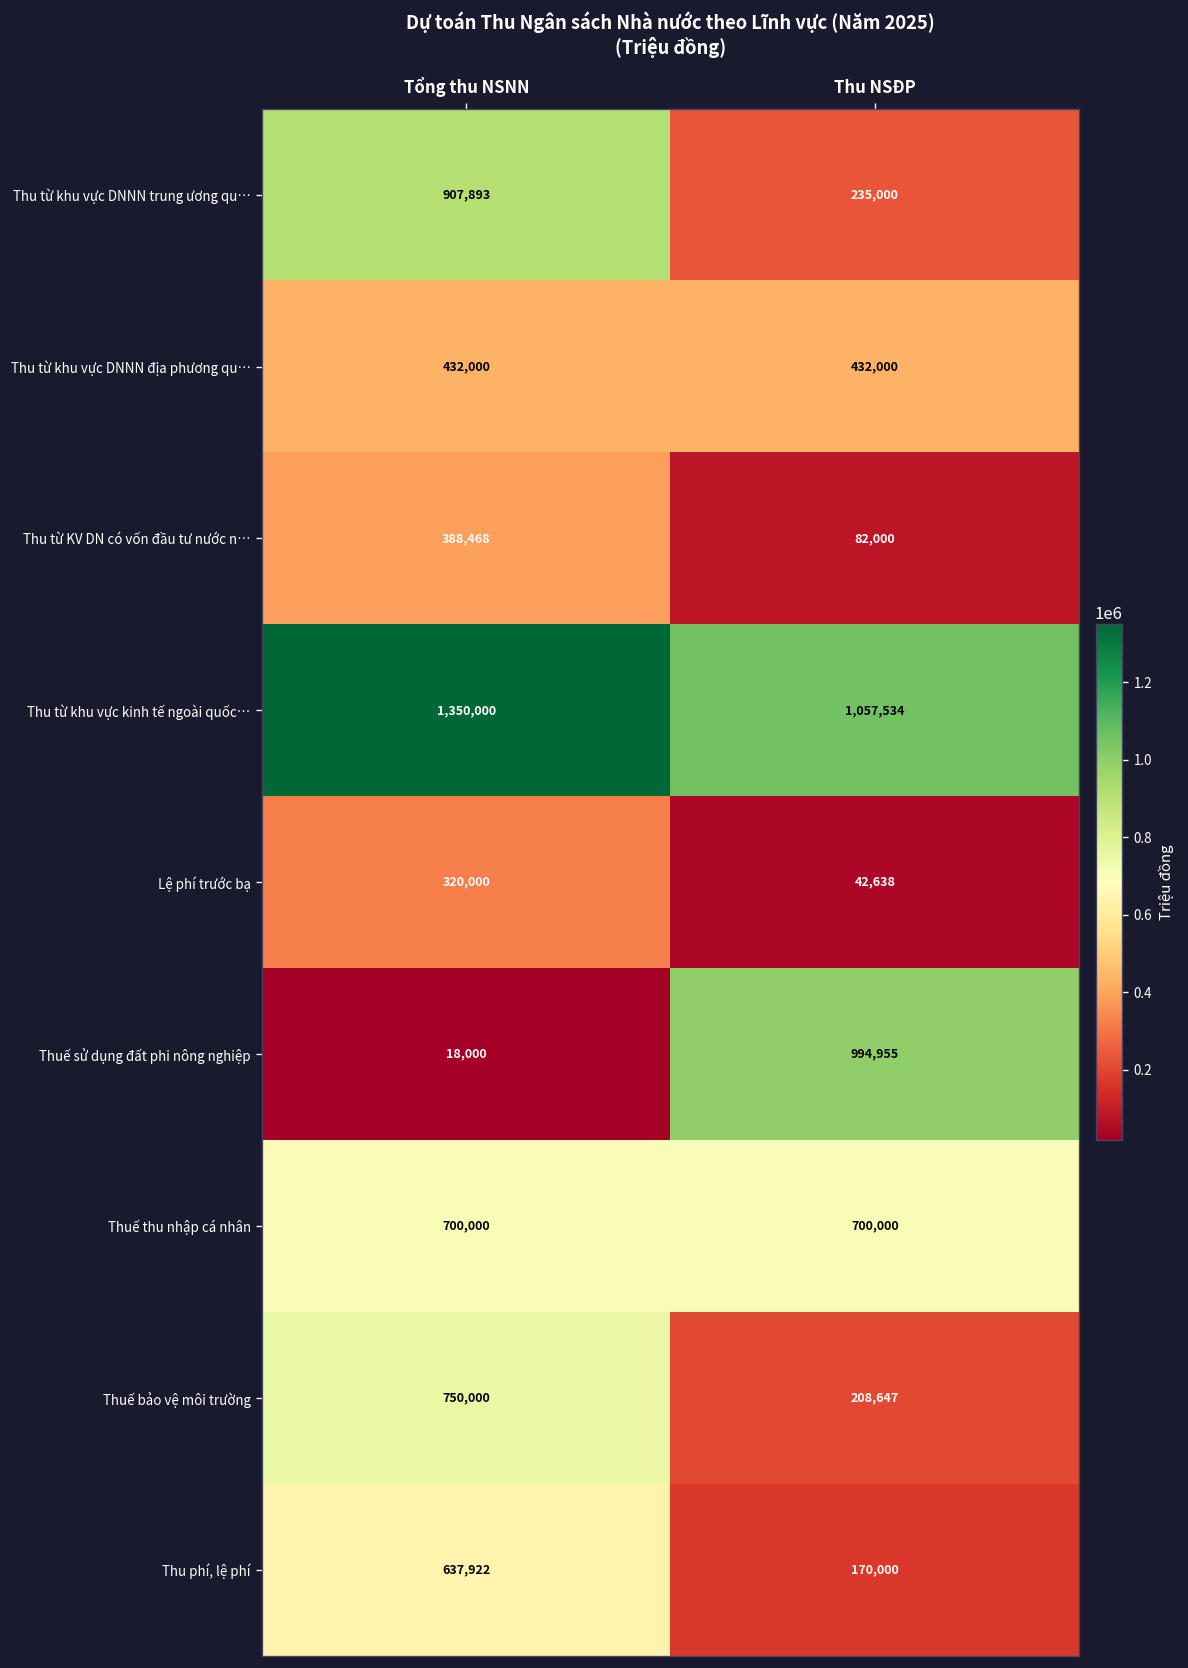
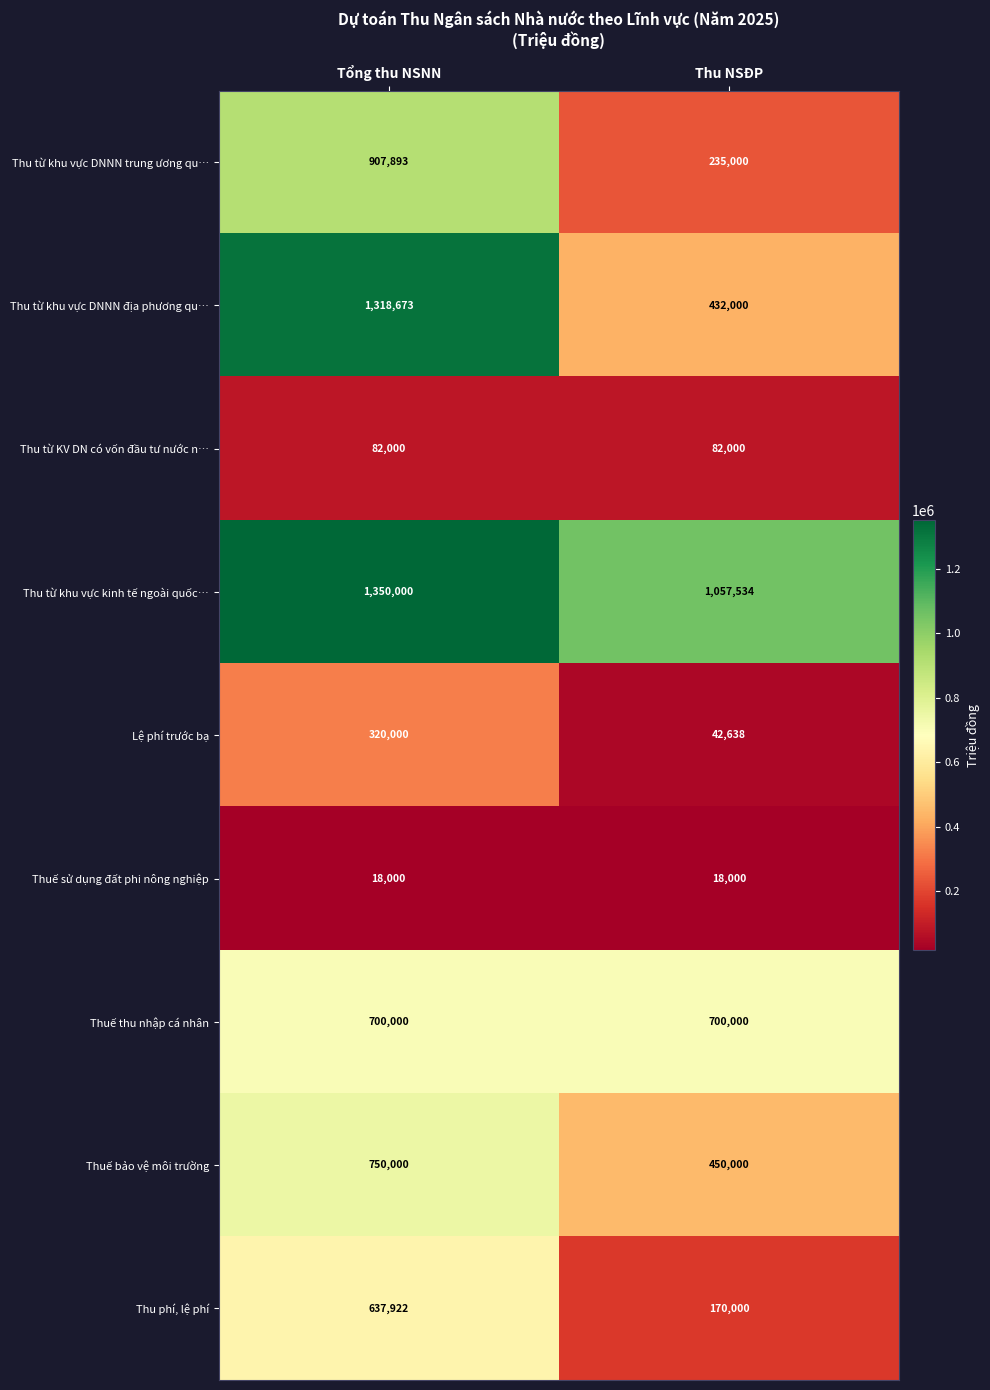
Thu từ khu vực DNNN địa phương qu…, Tổng thu NSNN: 432,000 -> 1,318,673
Thu từ KV DN có vốn đầu tư nước n…, Tổng thu NSNN: 388,468 -> 82,000
Thuế sử dụng đất phi nông nghiệp, Thu NSĐP: 994,955 -> 18,000
Thuế bảo vệ môi trường, Thu NSĐP: 208,647 -> 450,000
